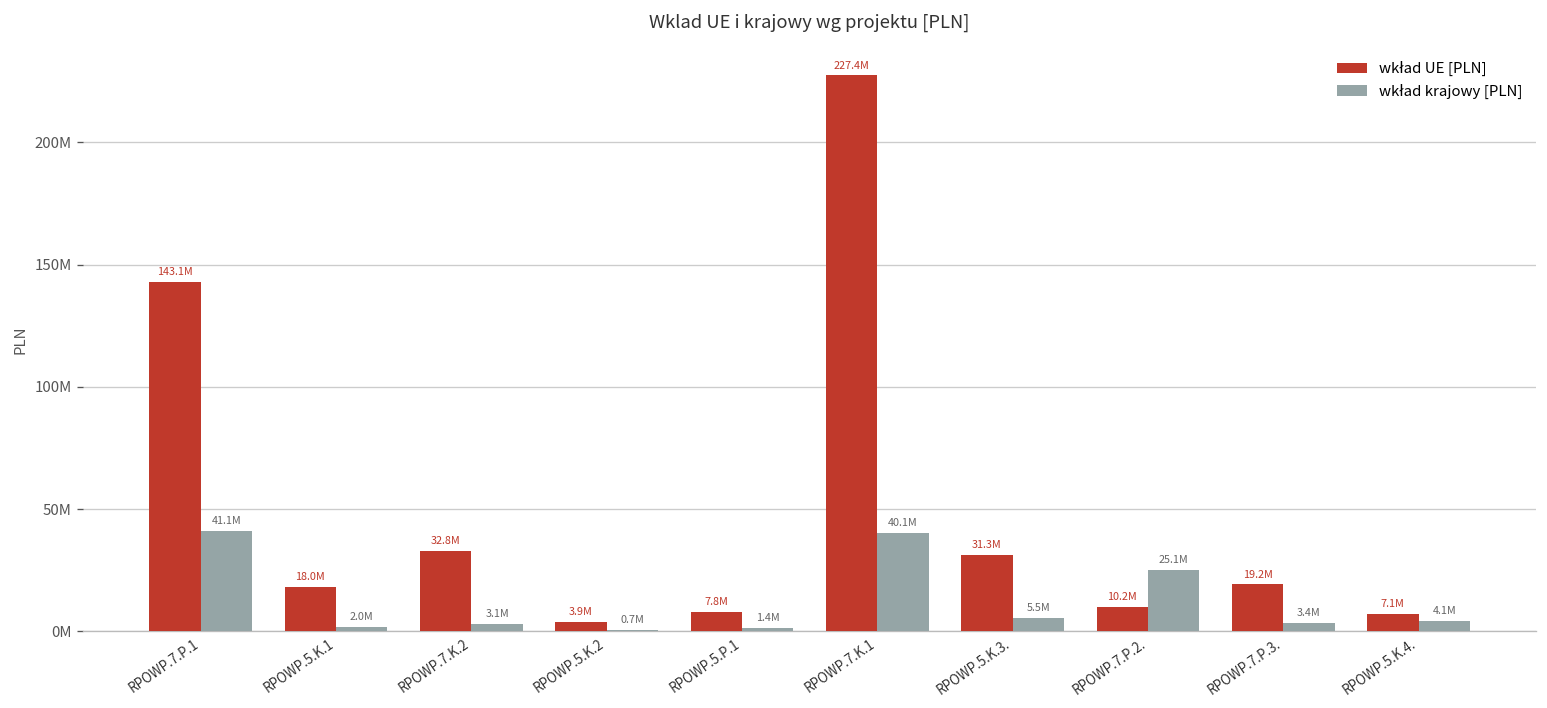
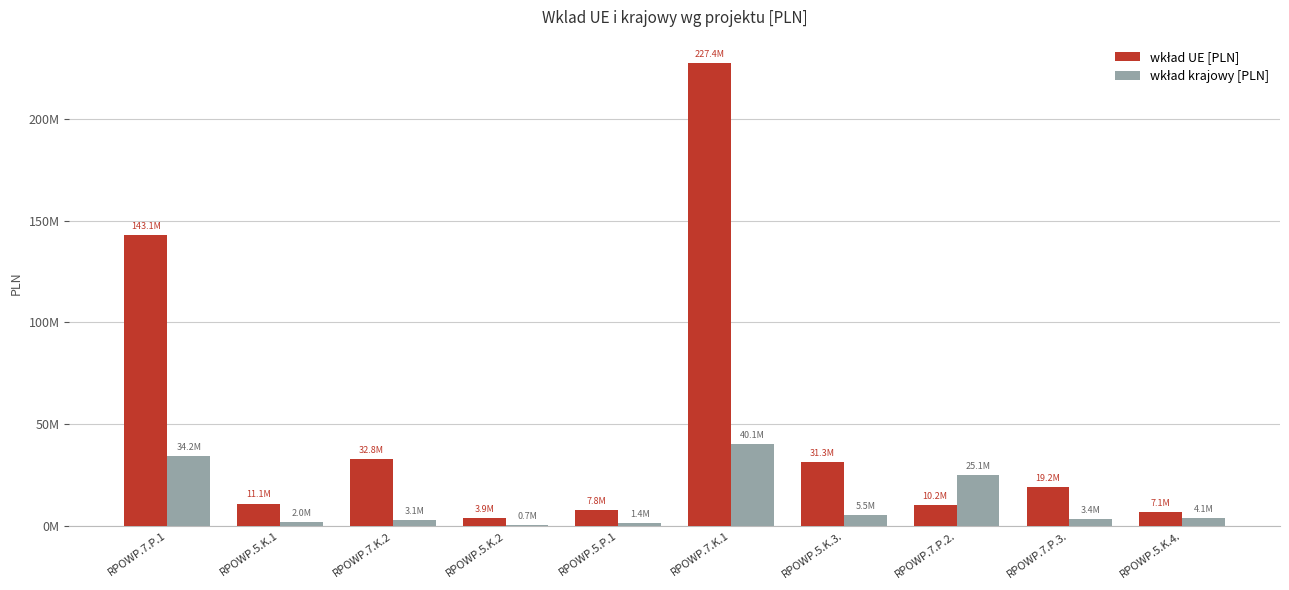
wkład krajowy [PLN], RPOWP.7.P.1: 41.1M -> 34.2M
wkład UE [PLN], RPOWP.5.K.1: 18.0M -> 11.1M
